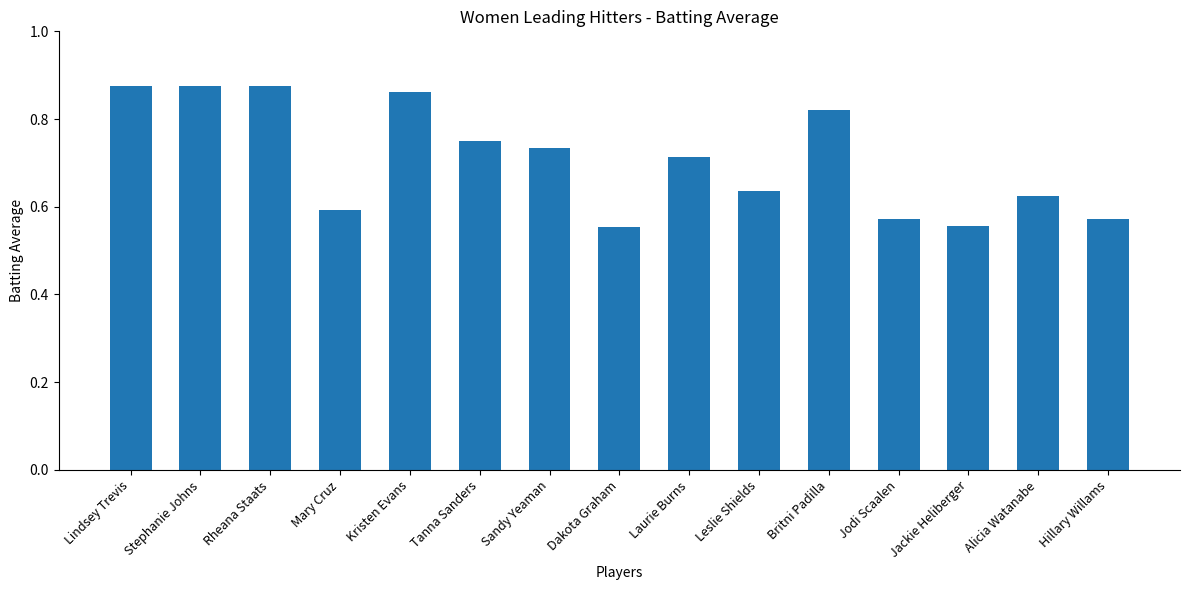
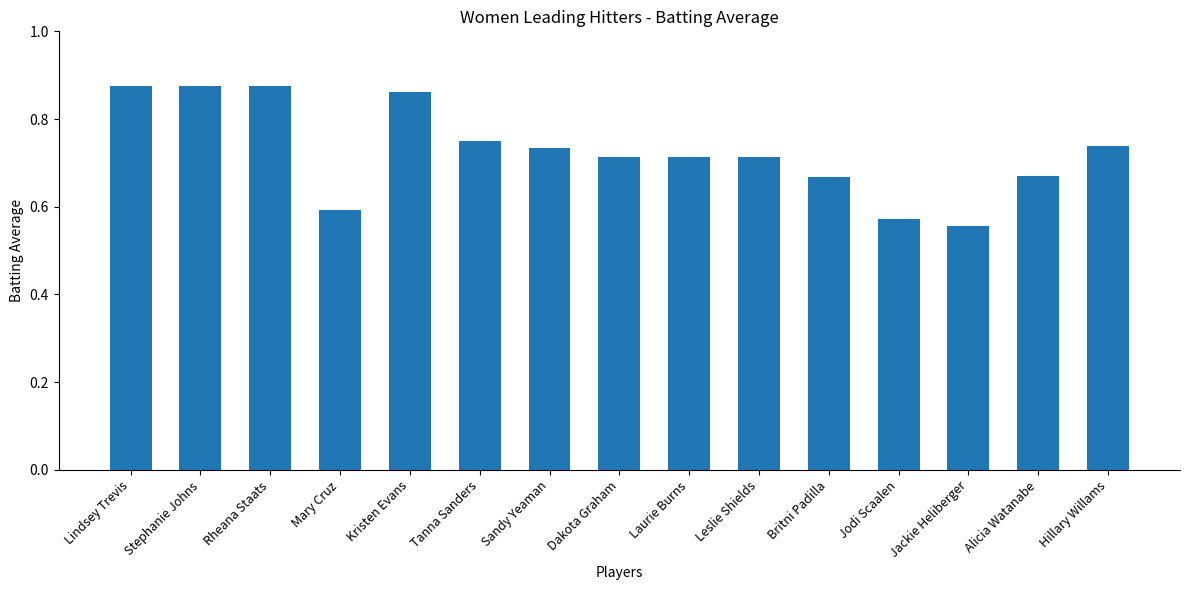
Dakota Graham: 0.55 -> 0.71
Leslie Shields: 0.64 -> 0.71
Britni Padilla: 0.82 -> 0.67
Alicia Watanabe: 0.63 -> 0.67
Hillary Willams: 0.57 -> 0.74
